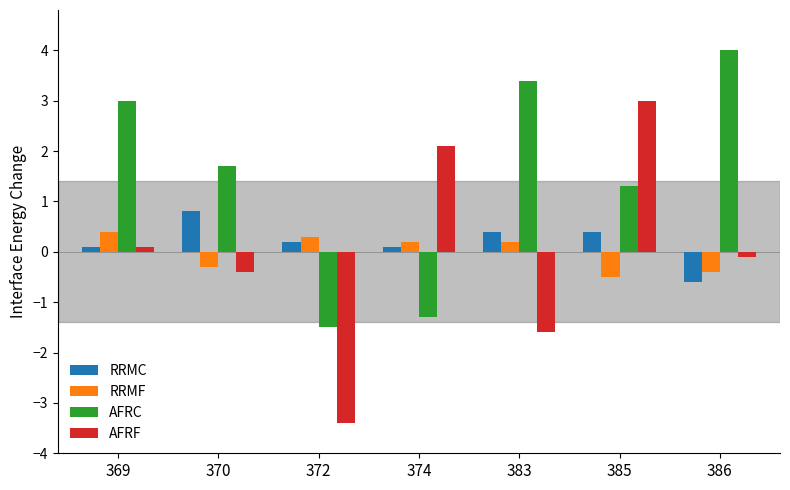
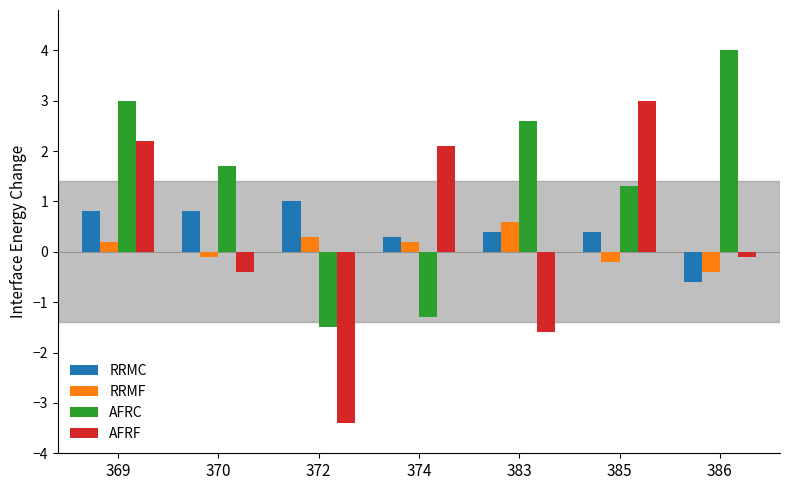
RRMC, 369: 0.1 -> 0.8
RRMF, 369: 0.4 -> 0.2
AFRF, 369: 0.1 -> 2.2
RRMF, 370: -0.3 -> -0.1
RRMC, 372: 0.2 -> 1.0
RRMC, 374: 0.1 -> 0.3
RRMF, 383: 0.2 -> 0.6
AFRC, 383: 3.4 -> 2.6
RRMF, 385: -0.5 -> -0.2
